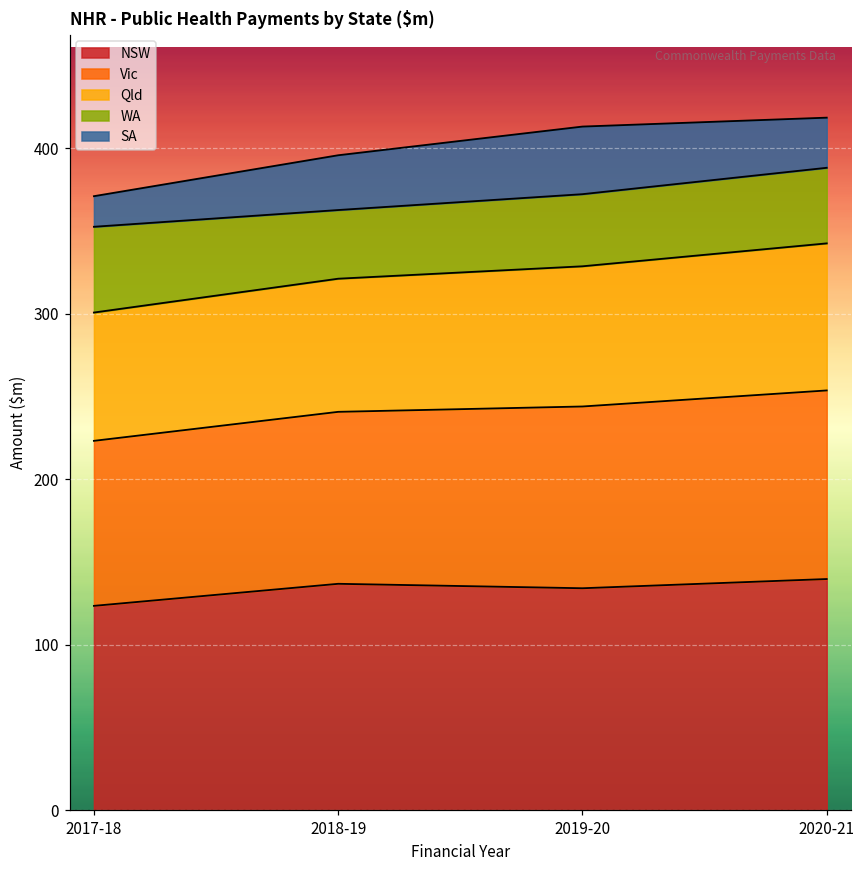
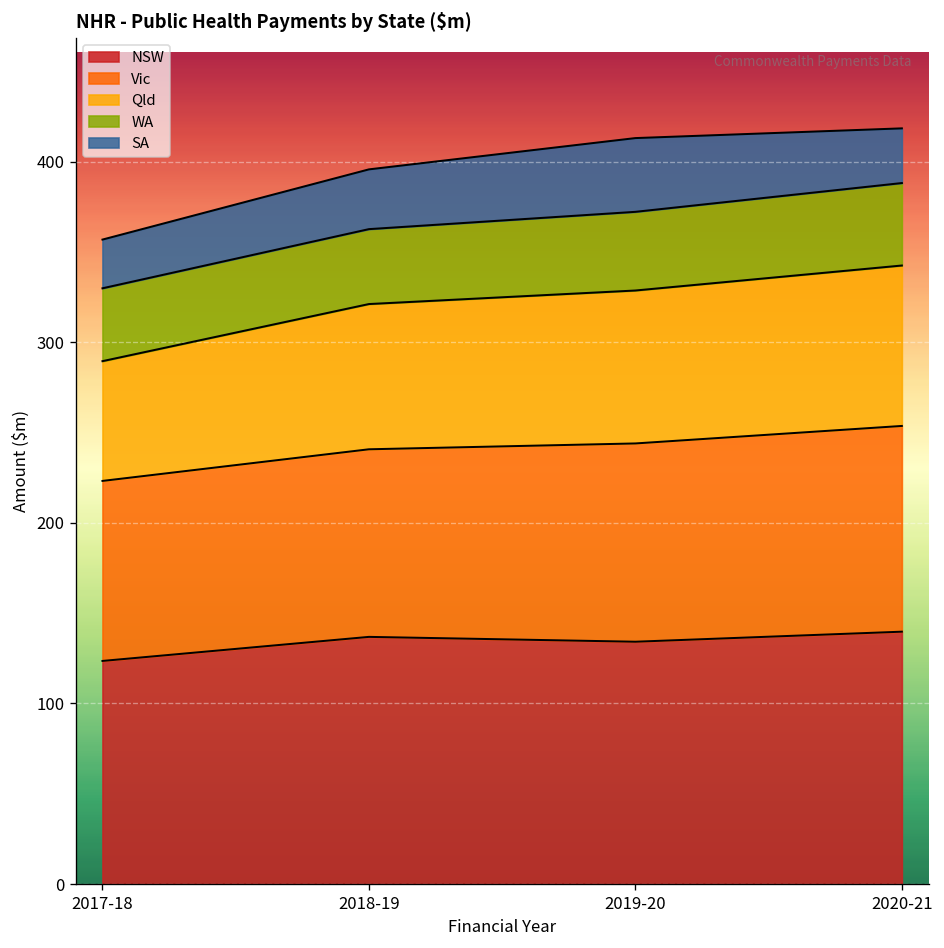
Qld, 2017-18: 77 -> 66
WA, 2017-18: 52 -> 40
SA, 2017-18: 18 -> 27
